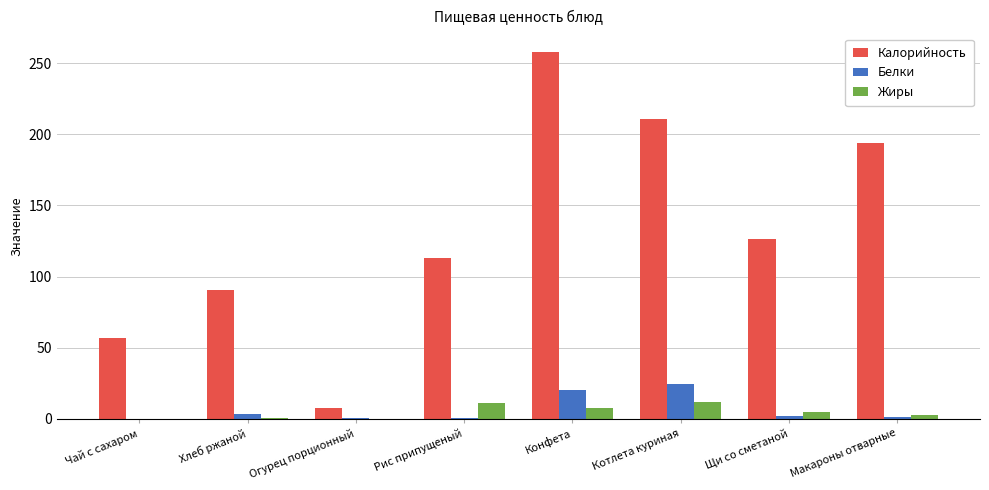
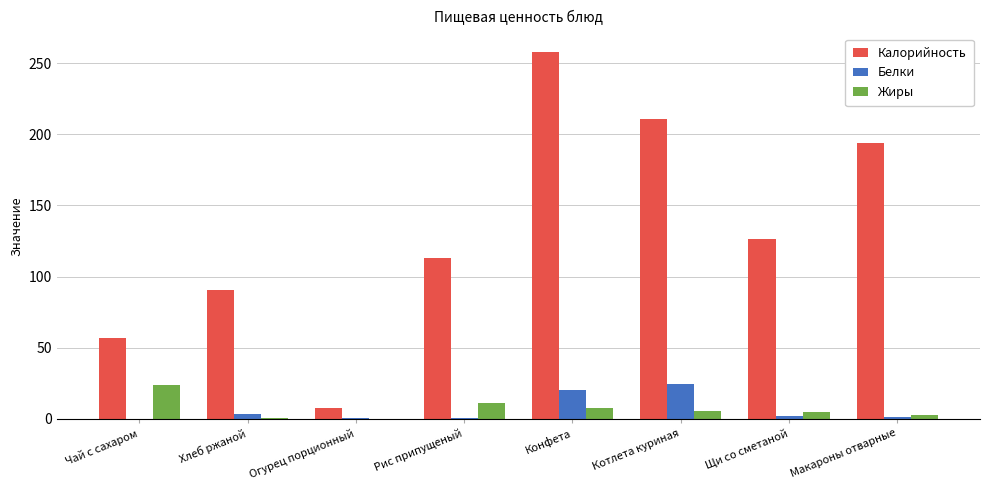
Жиры, Чай с сахаром: 0 -> 24
Жиры, Котлета куриная: 12 -> 5
